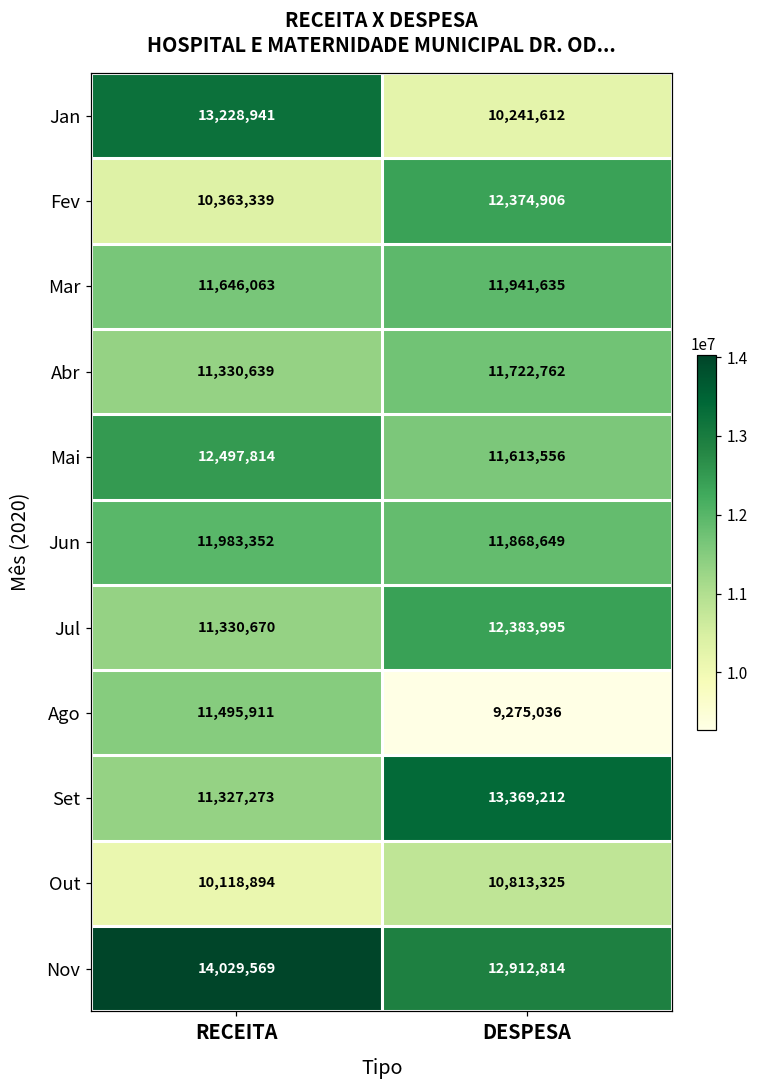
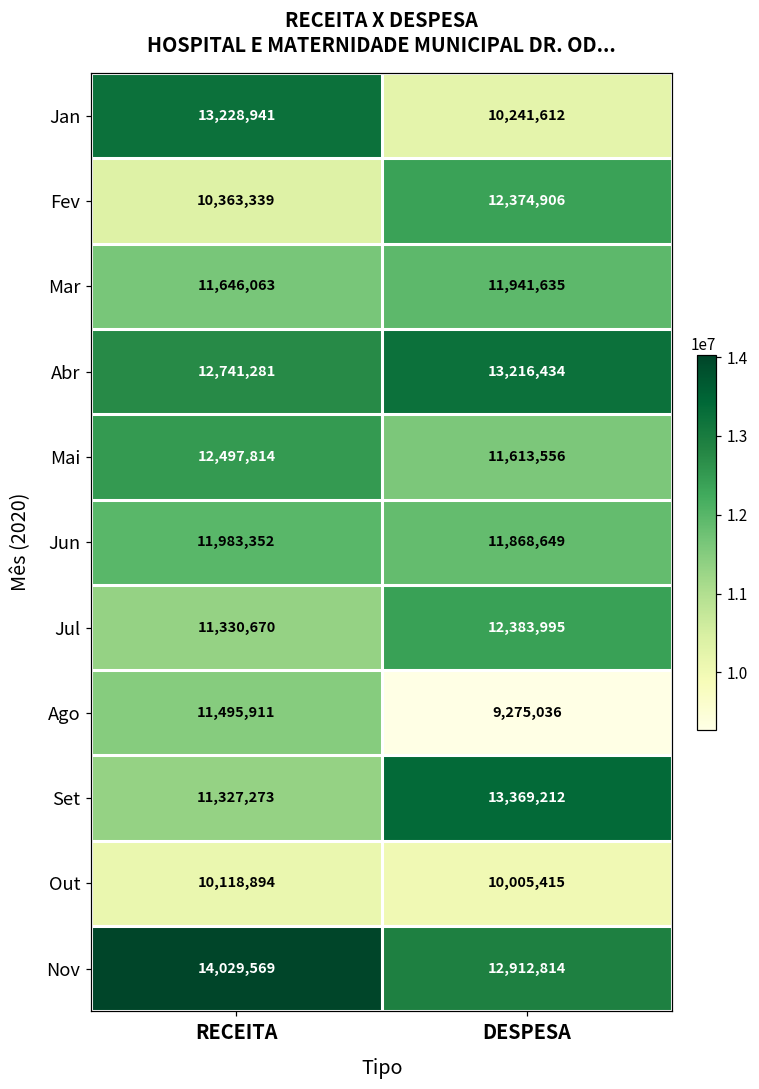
Abr, RECEITA: 11,330,639 -> 12,741,281
Abr, DESPESA: 11,722,762 -> 13,216,434
Out, DESPESA: 10,813,325 -> 10,005,415
